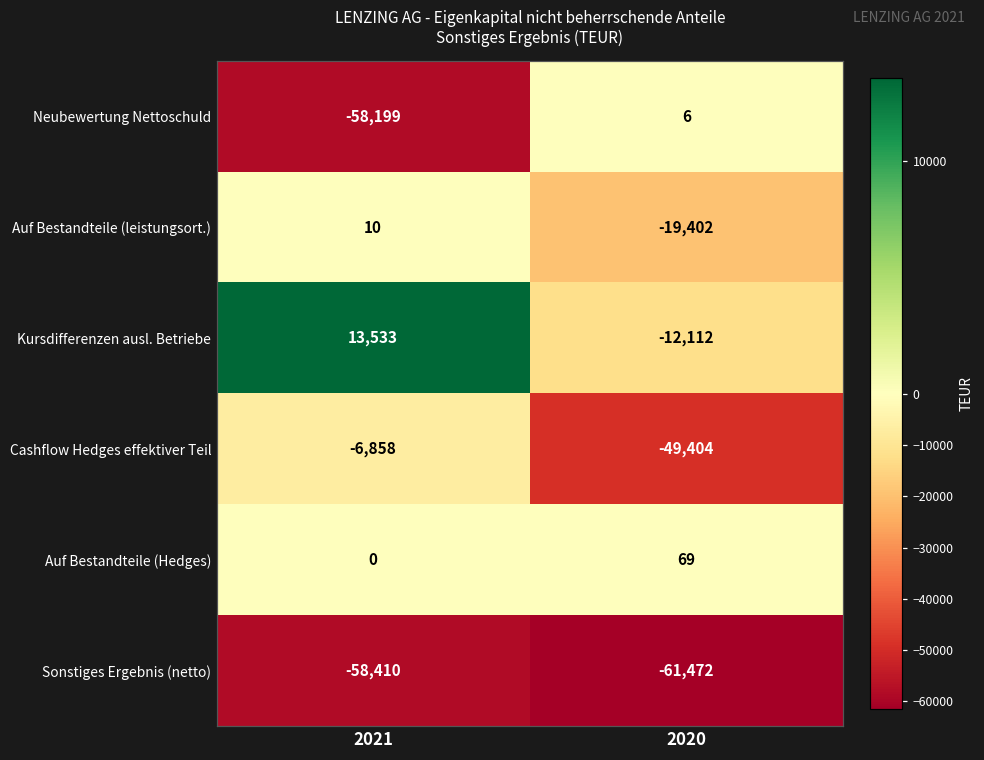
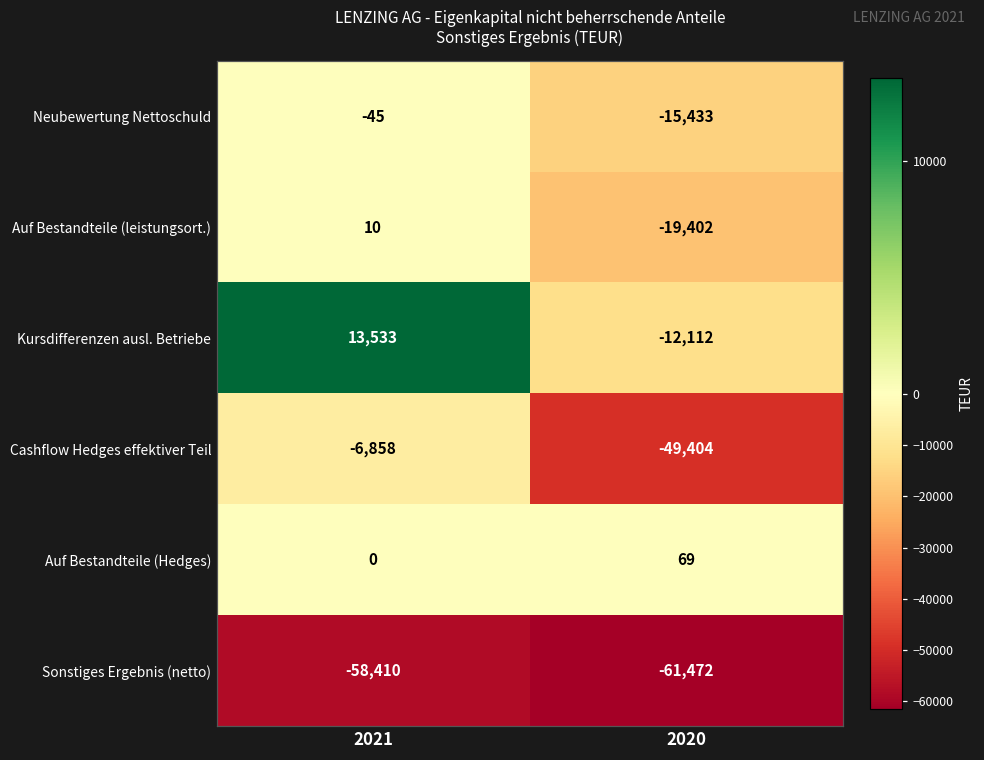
Neubewertung Nettoschuld, 2021: -58,199 -> -45
Neubewertung Nettoschuld, 2020: 6 -> -15,433
